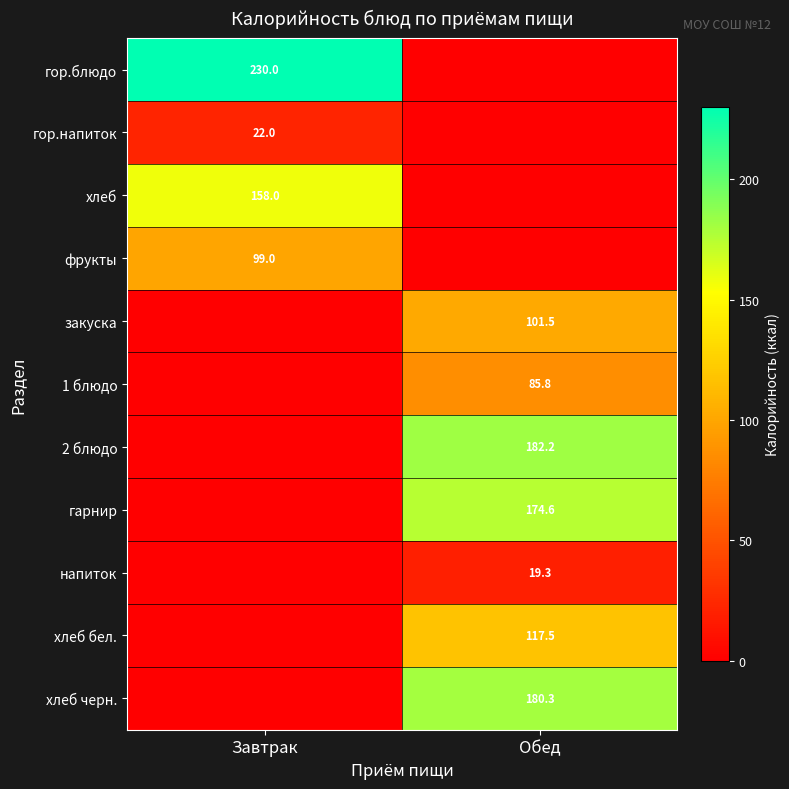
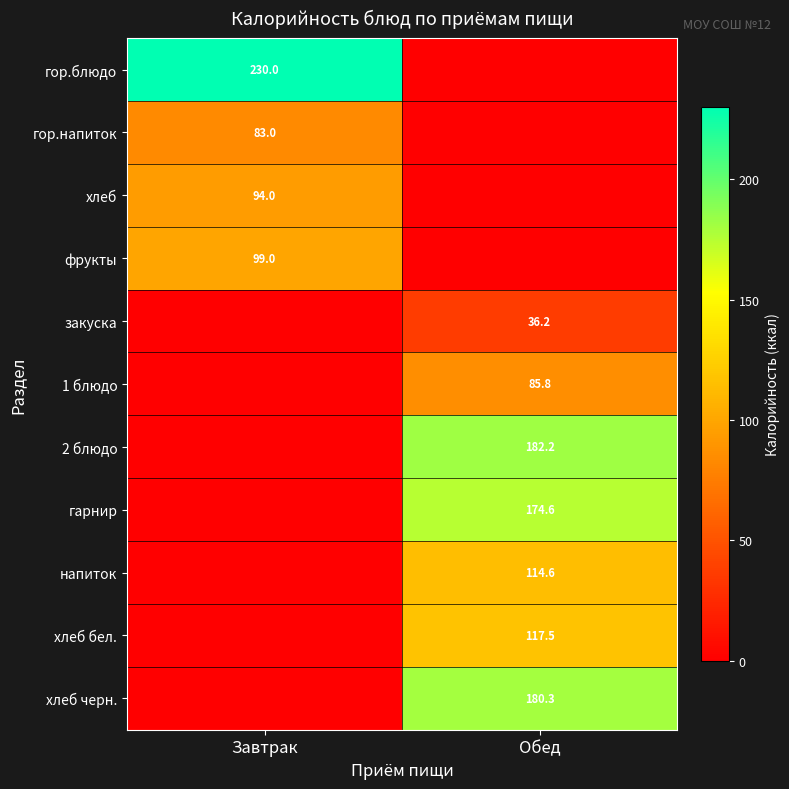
гор.напиток, Завтрак: 22.0 -> 83.0
хлеб, Завтрак: 158.0 -> 94.0
закуска, Обед: 101.5 -> 36.2
напиток, Обед: 19.3 -> 114.6
